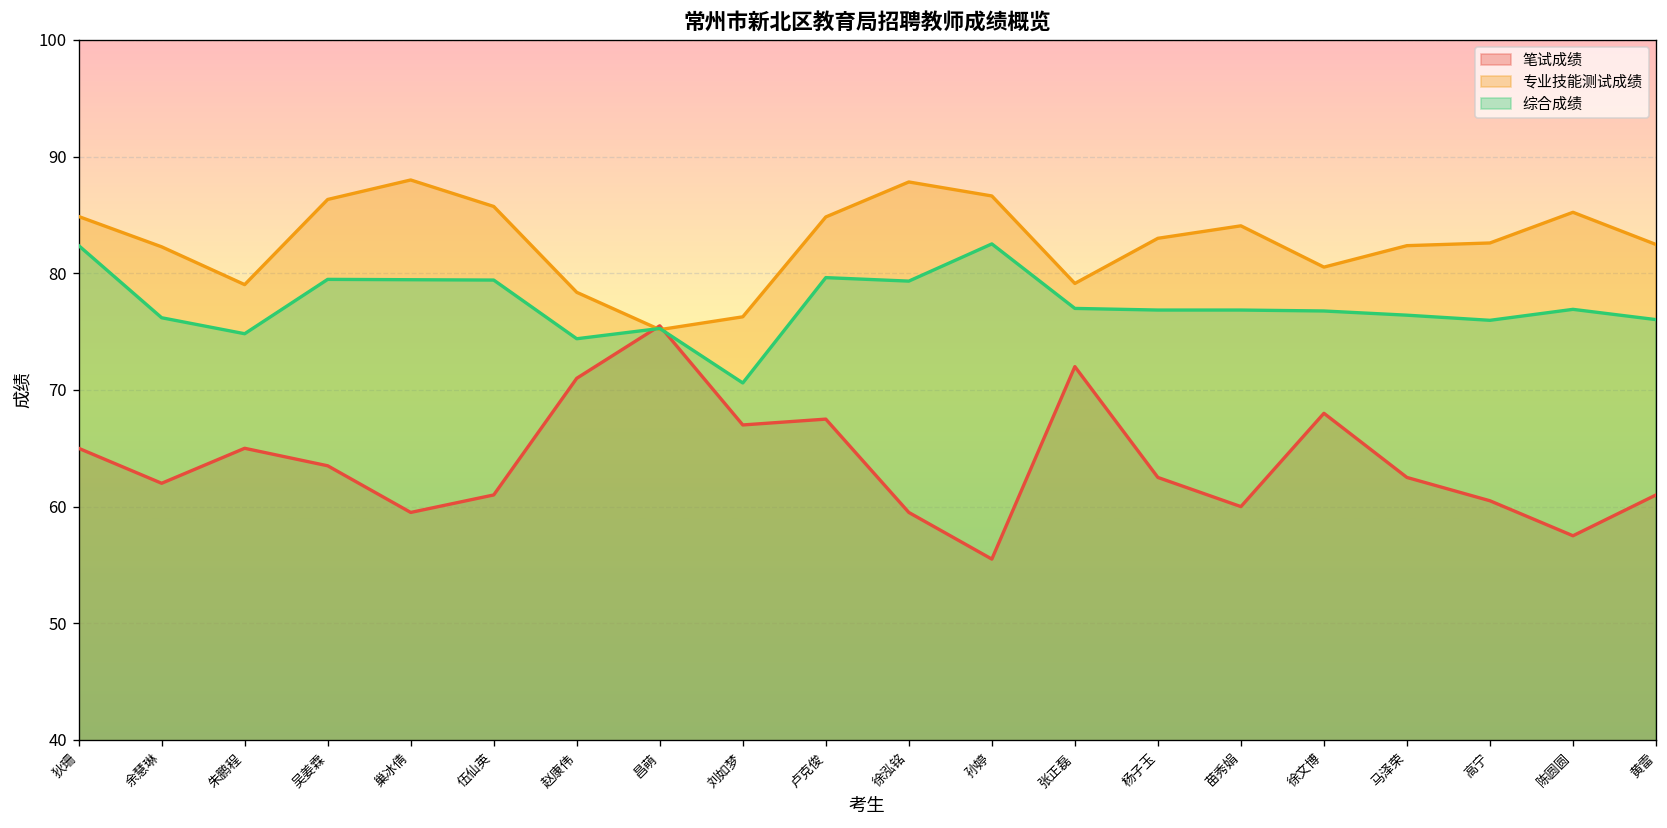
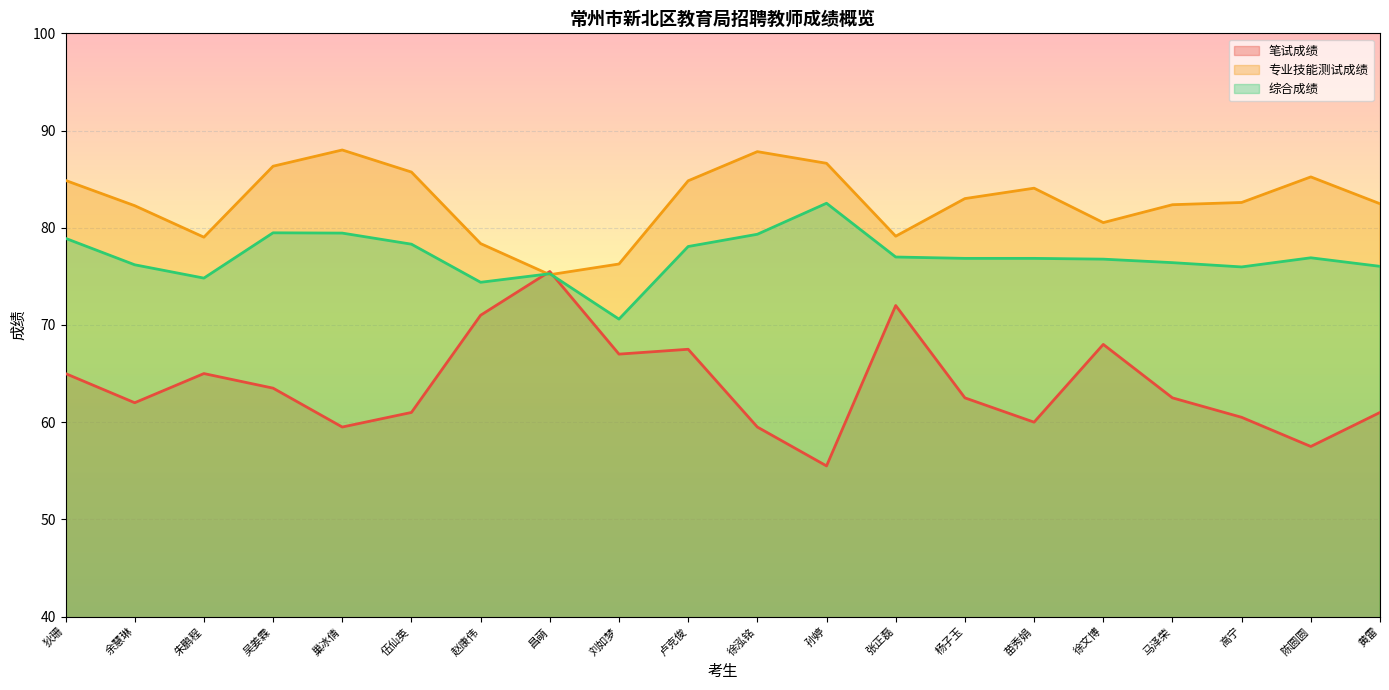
综合成绩, 狄珊: 82 -> 79
综合成绩, 伍仙英: 79 -> 78
综合成绩, 卢克俊: 80 -> 78
